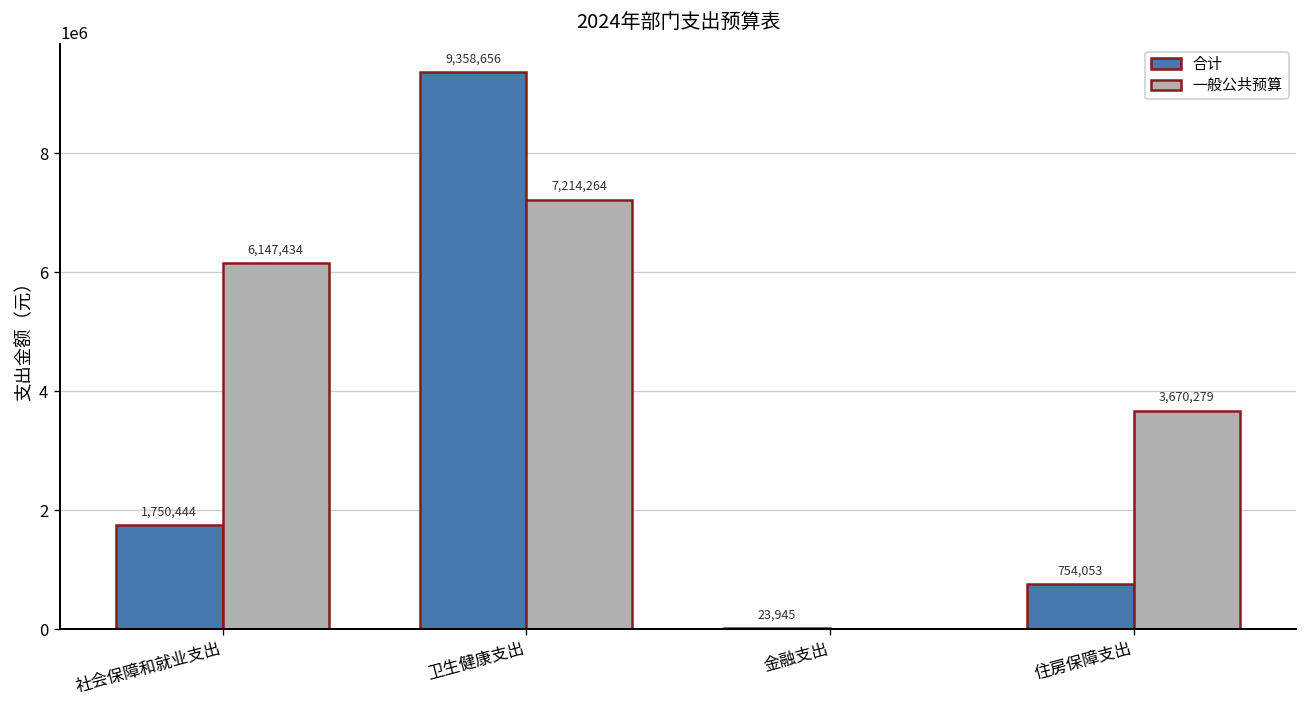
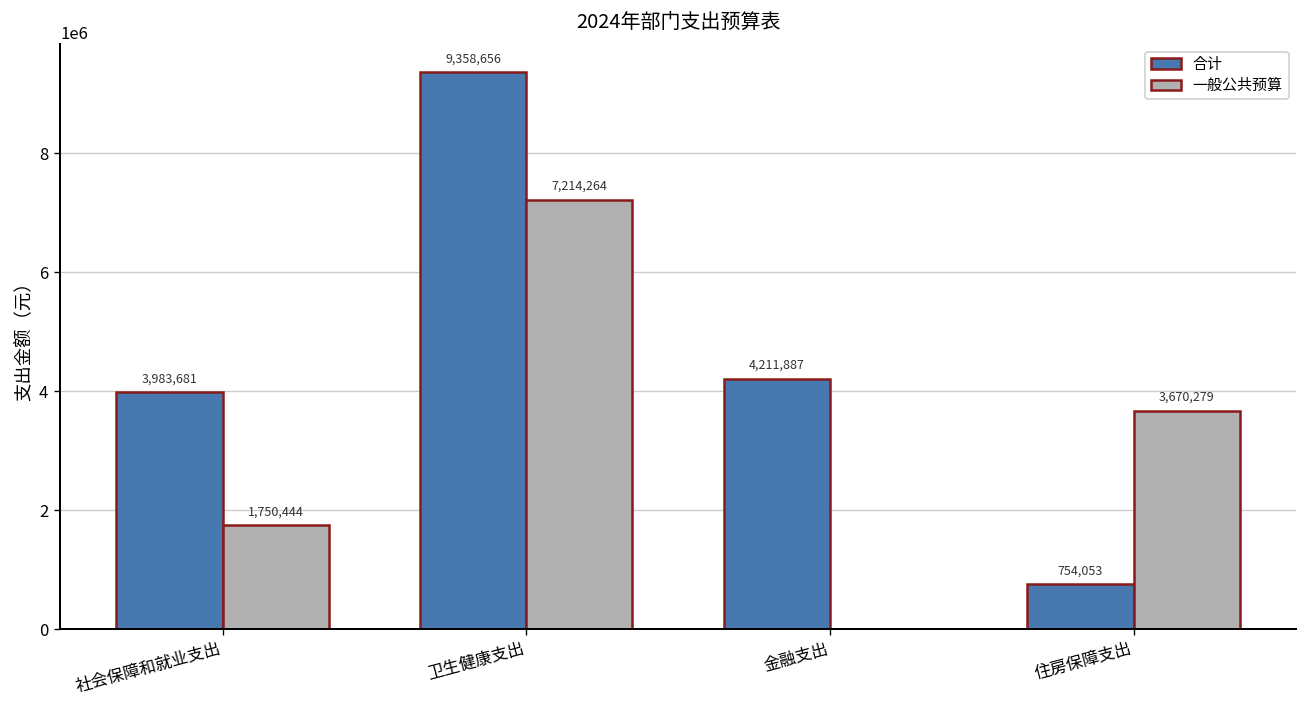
合计, 社会保障和就业支出: 1,750,444 -> 3,983,681
一般公共预算, 社会保障和就业支出: 6,147,434 -> 1,750,444
合计, 金融支出: 23,945 -> 4,211,887
